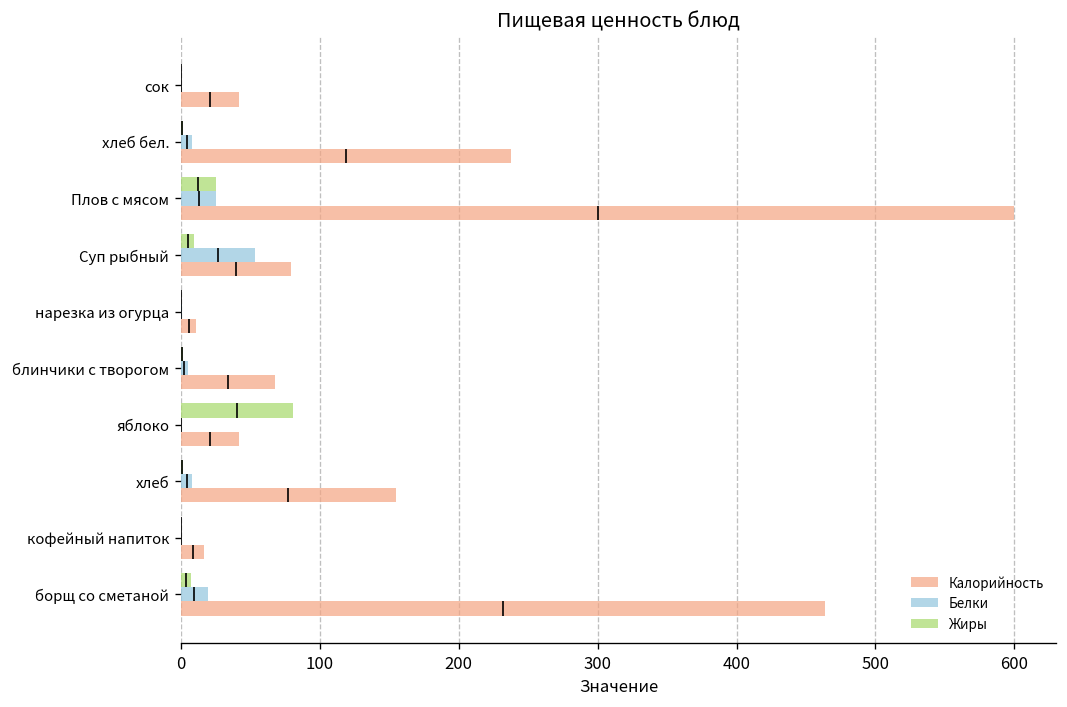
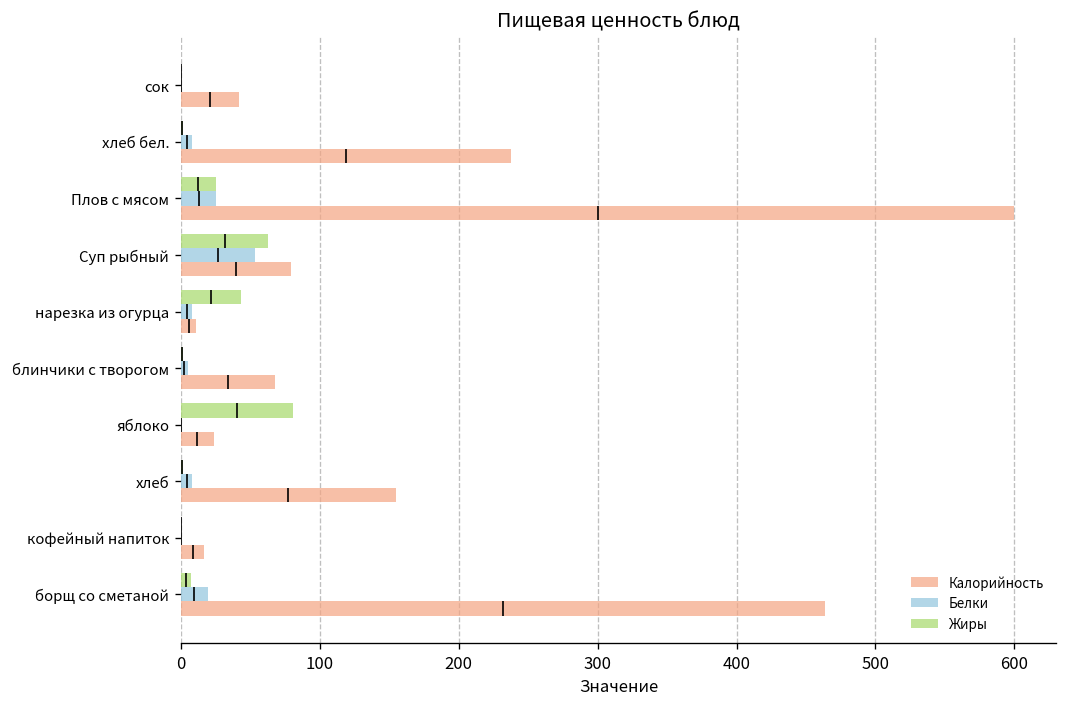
Жиры, Суп рыбный: 10 -> 63
Жиры, нарезка из огурца: 0 -> 43
Белки, нарезка из огурца: 1 -> 8
Калорийность, яблоко: 42 -> 24
